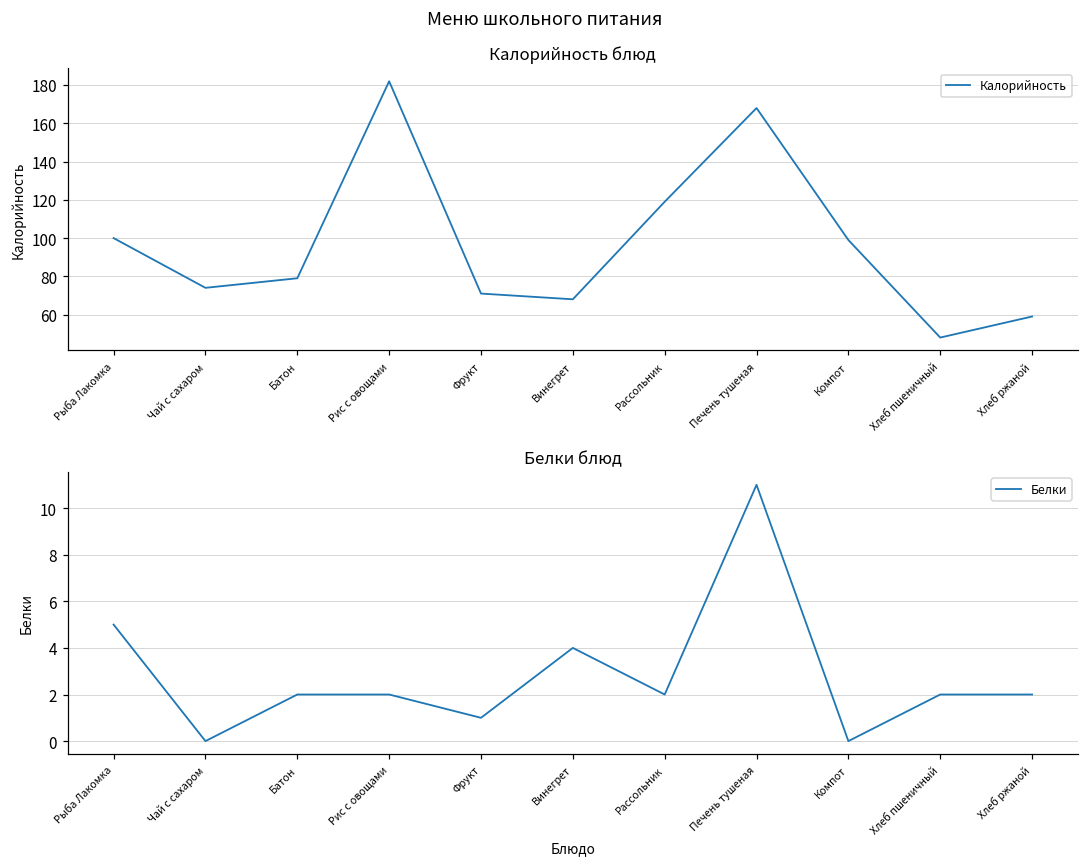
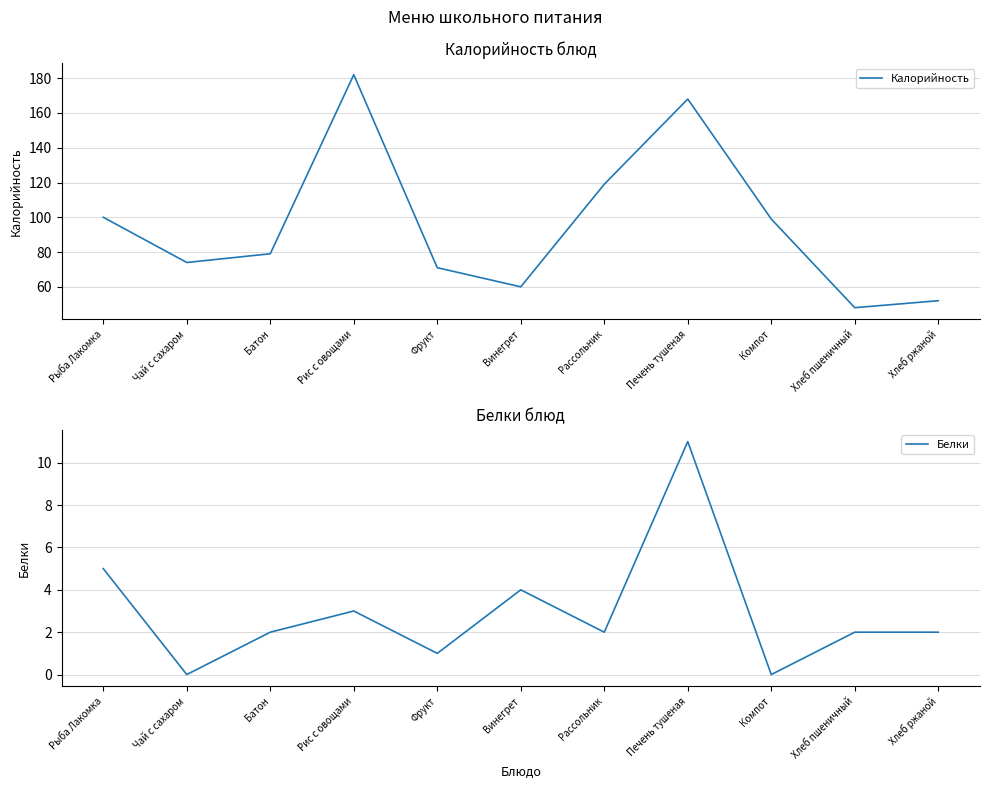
Калорийность блюд, Винегрет: 68 -> 60
Калорийность блюд, Хлеб ржаной: 59 -> 52
Белки блюд, Рис с овощами: 2 -> 3
